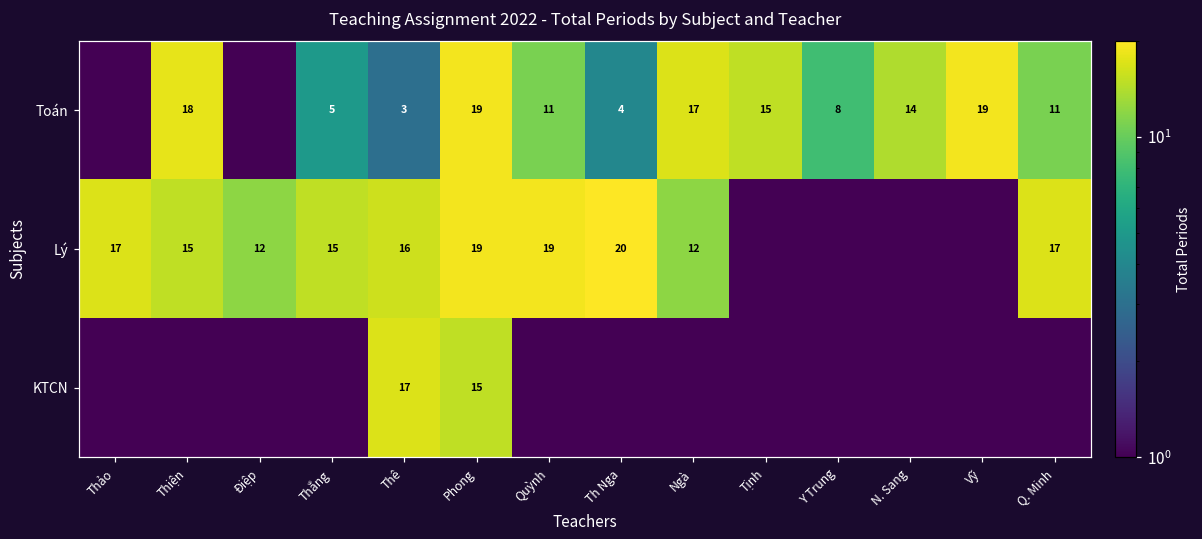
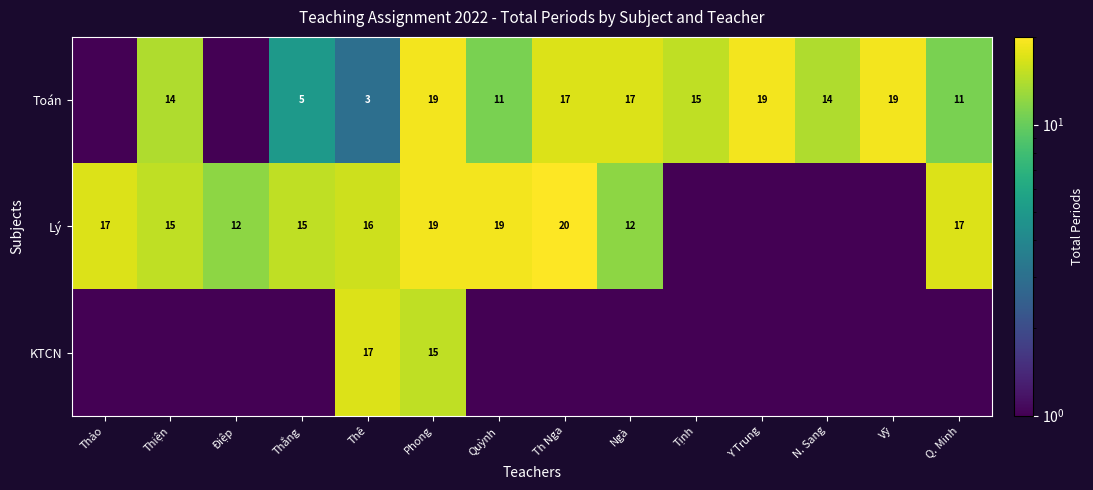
Toán, Thiện: 18 -> 14
Toán, Th Nga: 4 -> 17
Toán, Y Trung: 8 -> 19
